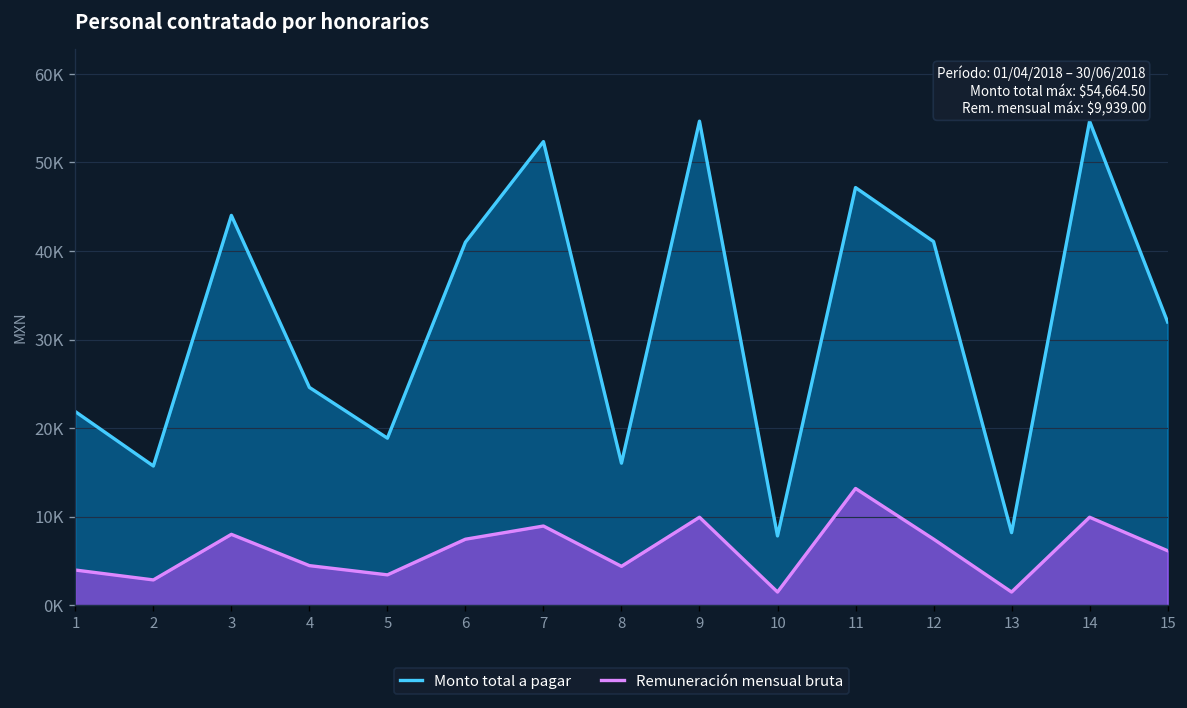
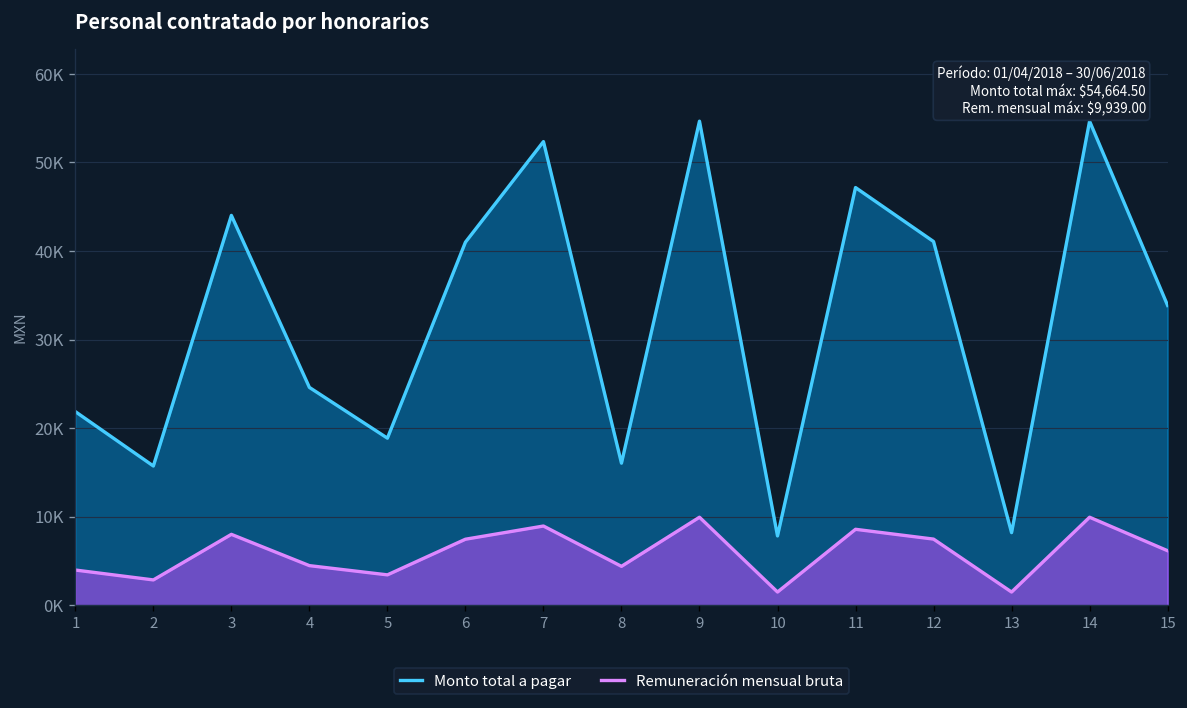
Remuneración mensual bruta, 11: 13000 -> 9000
Monto total a pagar, 15: 32000 -> 34000
